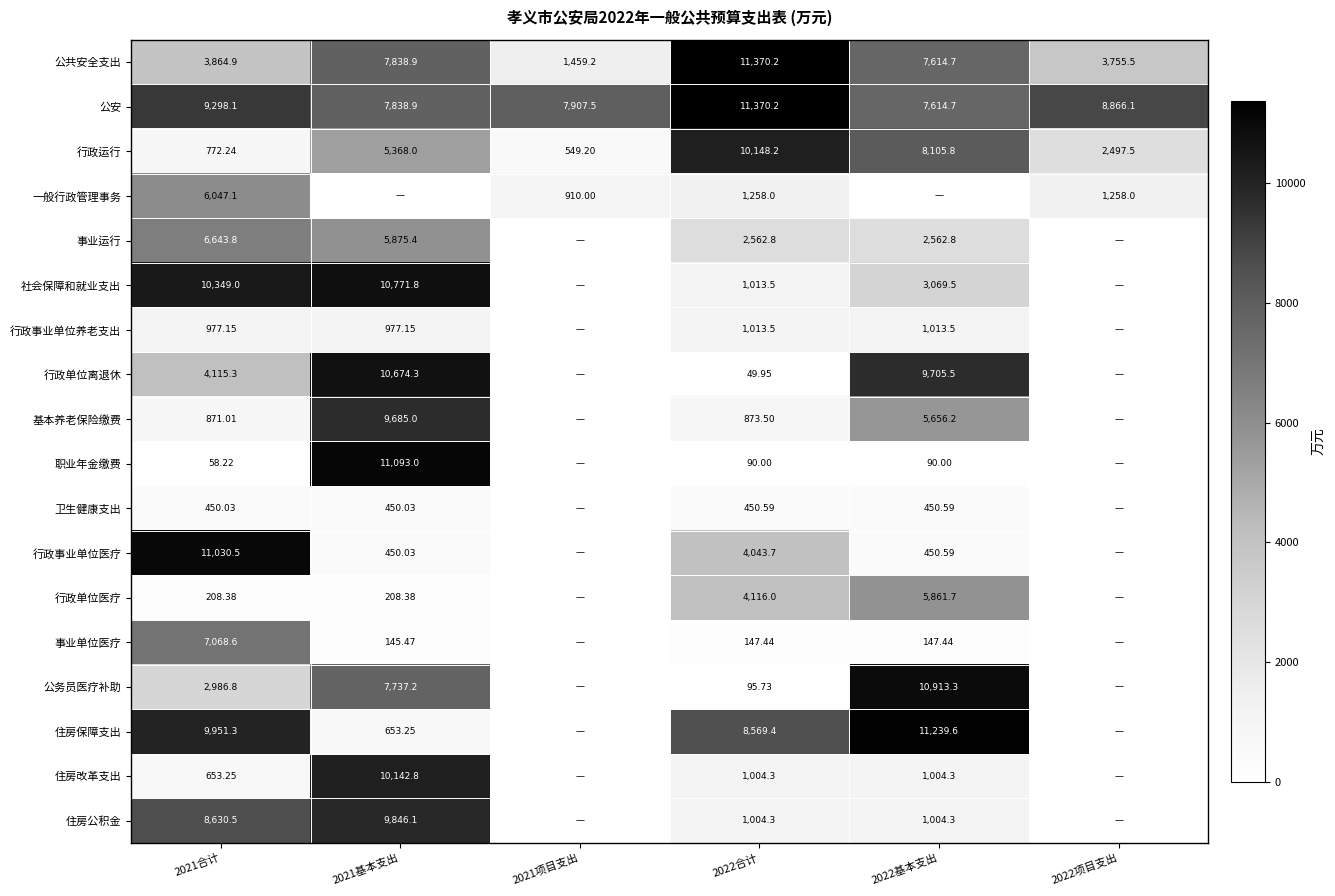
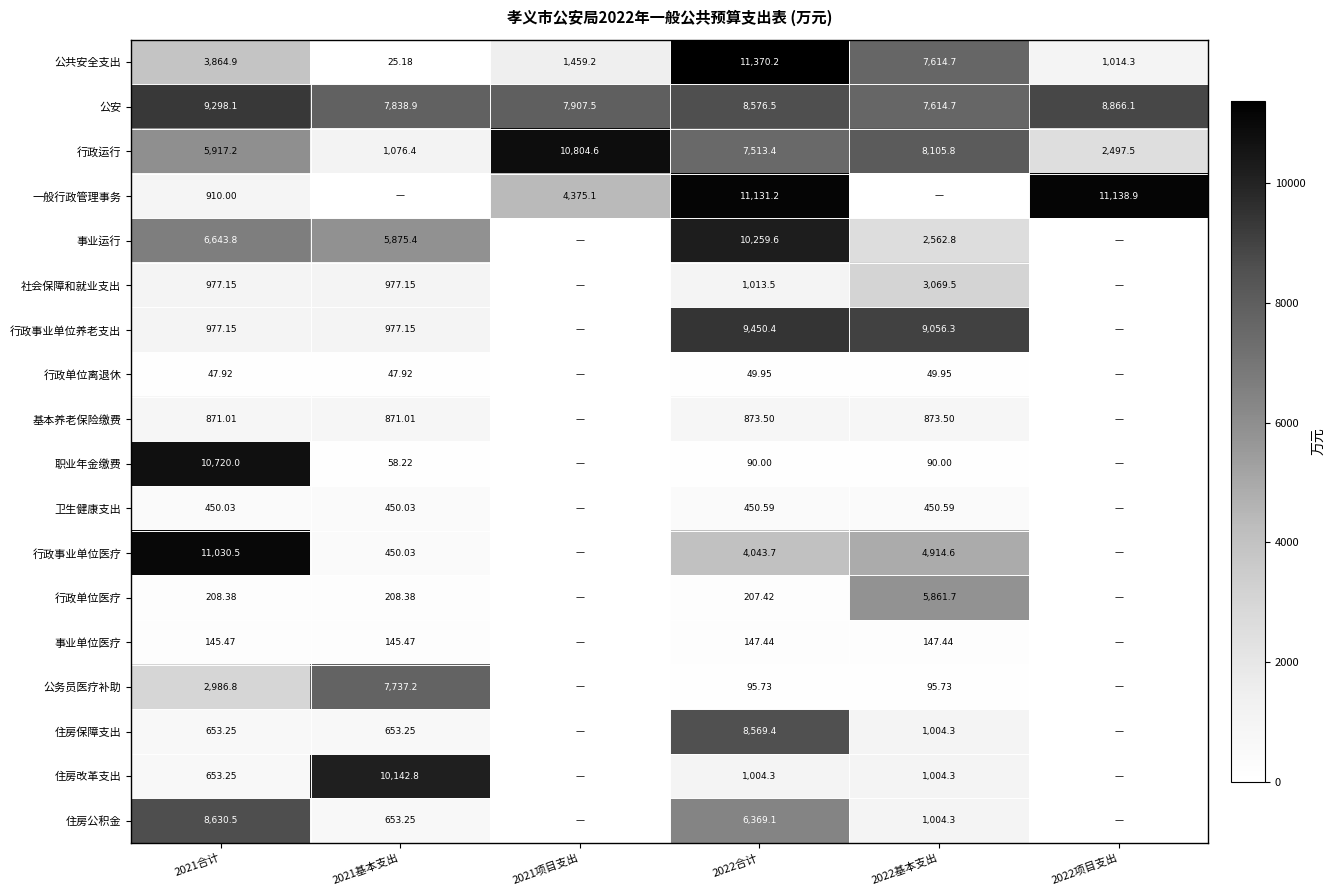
公共安全支出, 2021基本支出: 7,838.9 -> 25.18
公共安全支出, 2022项目支出: 3,755.5 -> 1,014.3
公安, 2022合计: 11,370.2 -> 8,576.5
行政运行, 2021合计: 772.24 -> 5,917.2
行政运行, 2021基本支出: 5,368.0 -> 1,076.4
行政运行, 2021项目支出: 549.20 -> 10,804.6
行政运行, 2022合计: 10,148.2 -> 7,513.4
一般行政管理事务, 2021合计: 6,047.1 -> 910.00
一般行政管理事务, 2021项目支出: 910.00 -> 4,375.1
一般行政管理事务, 2022合计: 1,258.0 -> 11,131.2
一般行政管理事务, 2022项目支出: 1,258.0 -> 11,138.9
事业运行, 2022合计: 2,562.8 -> 10,259.6
社会保障和就业支出, 2021合计: 10,349.0 -> 977.15
社会保障和就业支出, 2021基本支出: 10,771.8 -> 977.15
行政事业单位养老支出, 2022合计: 1,013.5 -> 9,450.4
行政事业单位养老支出, 2022基本支出: 1,013.5 -> 9,056.3
行政单位离退休, 2021合计: 4,115.3 -> 47.92
行政单位离退休, 2021基本支出: 10,674.3 -> 47.92
行政单位离退休, 2022基本支出: 9,705.5 -> 49.95
基本养老保险缴费, 2021基本支出: 9,685.0 -> 871.01
基本养老保险缴费, 2022基本支出: 5,656.2 -> 873.50
职业年金缴费, 2021合计: 58.22 -> 10,720.0
职业年金缴费, 2021基本支出: 11,093.0 -> 58.22
行政事业单位医疗, 2022基本支出: 450.59 -> 4,914.6
行政单位医疗, 2022合计: 4,116.0 -> 207.42
事业单位医疗, 2021合计: 7,068.6 -> 145.47
公务员医疗补助, 2022基本支出: 10,913.3 -> 95.73
住房保障支出, 2021合计: 9,951.3 -> 653.25
住房保障支出, 2022基本支出: 11,239.6 -> 1,004.3
住房公积金, 2021基本支出: 9,846.1 -> 653.25
住房公积金, 2022合计: 1,004.3 -> 6,369.1
